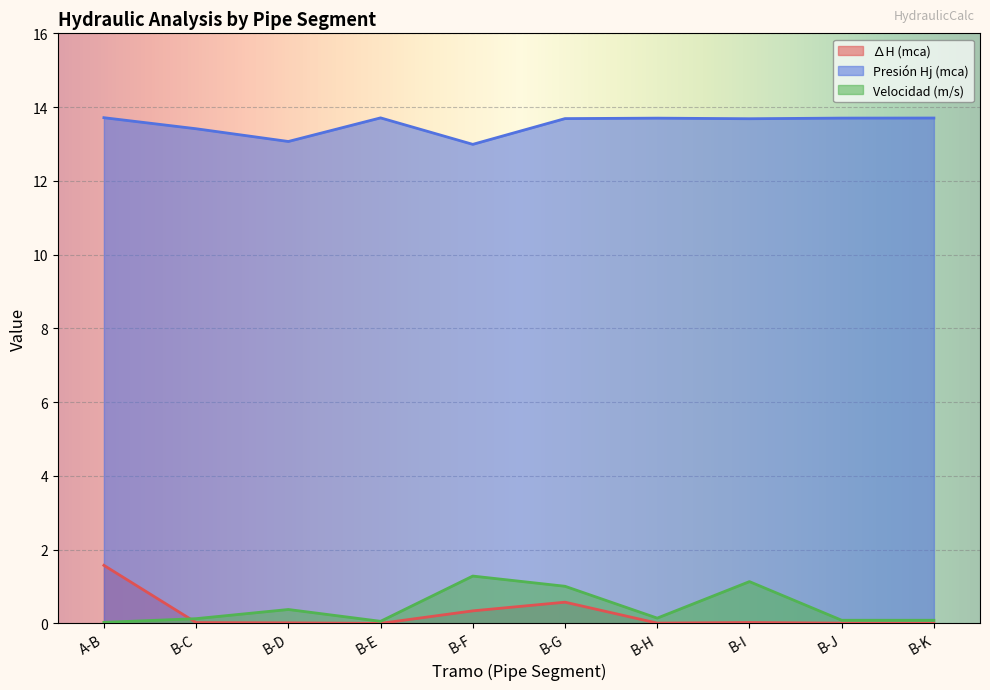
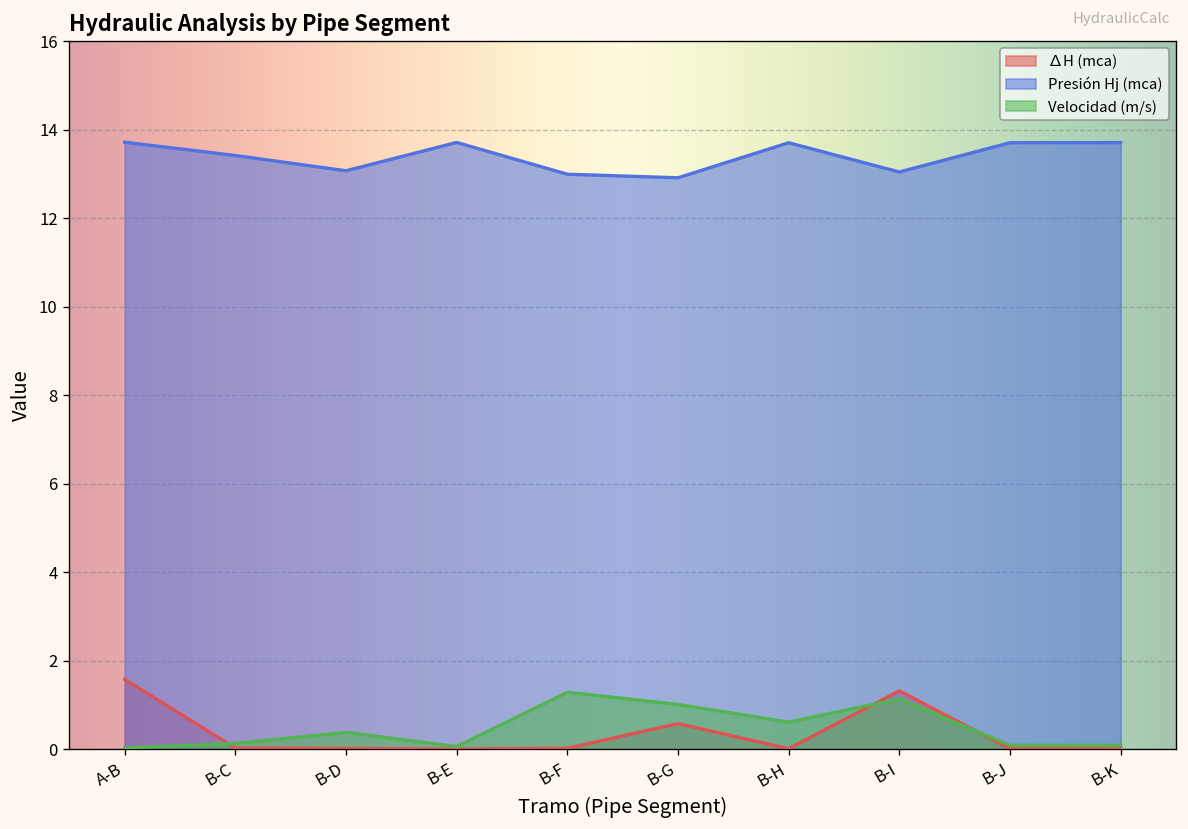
∆H (mca), B-F: 0.3 -> 0.0
Presión Hj (mca), B-G: 13.7 -> 12.9
Velocidad (m/s), B-H: 0.1 -> 0.6
∆H (mca), B-I: 0.0 -> 1.3
Presión Hj (mca), B-I: 13.7 -> 13.0
